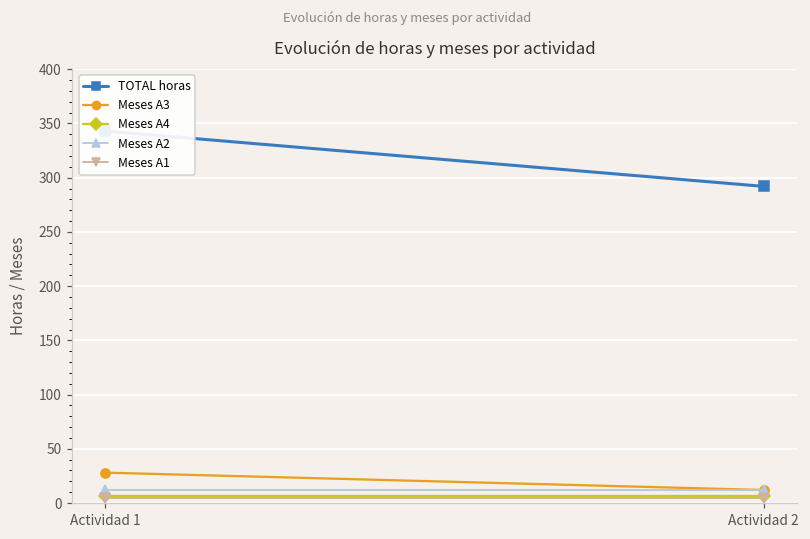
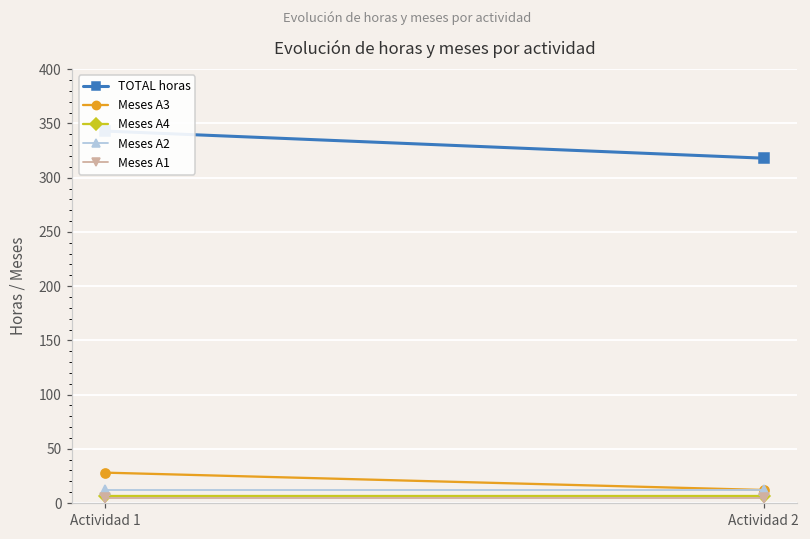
TOTAL horas, Actividad 2: 290 -> 320
